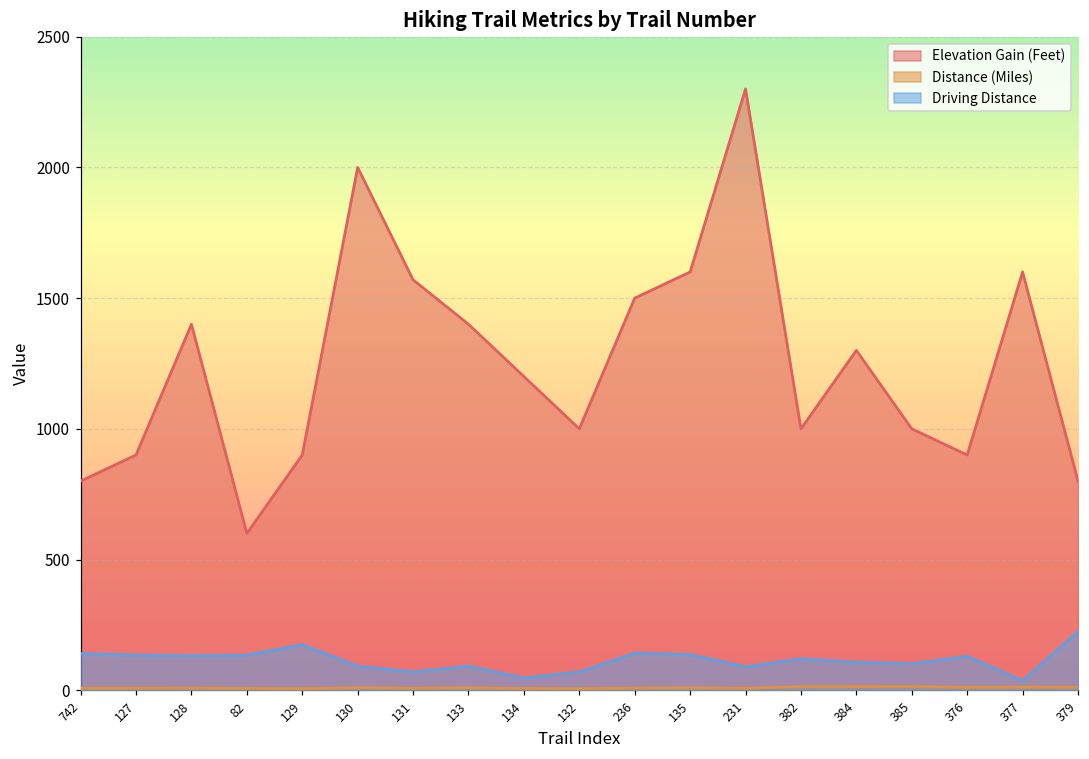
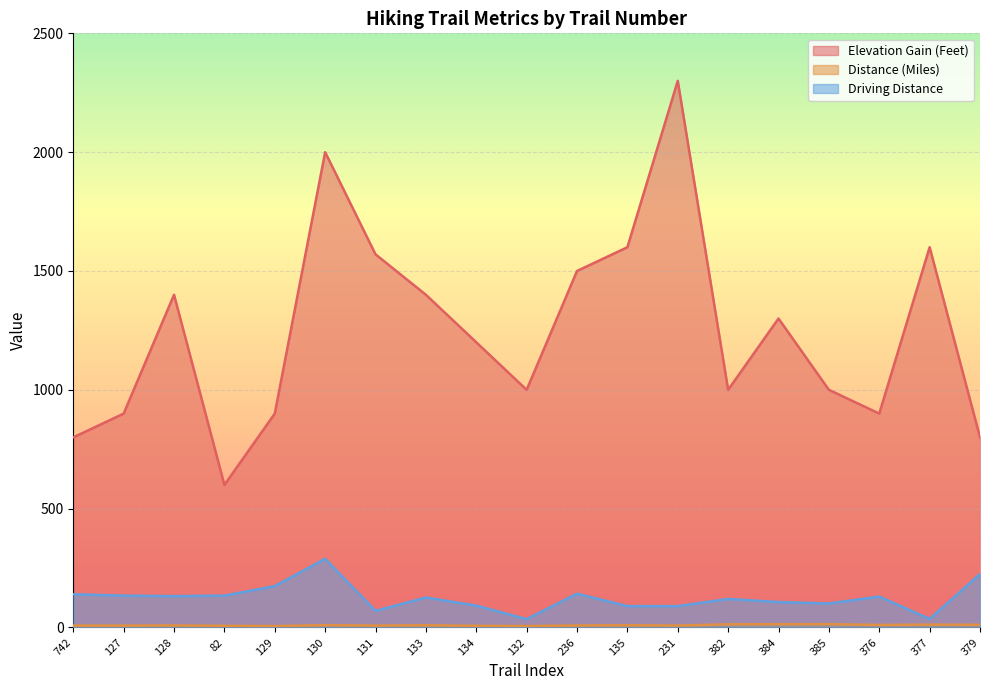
Driving Distance, 130: 90 -> 290
Driving Distance, 133: 90 -> 130
Driving Distance, 134: 50 -> 90
Driving Distance, 132: 70 -> 40
Driving Distance, 135: 140 -> 90
